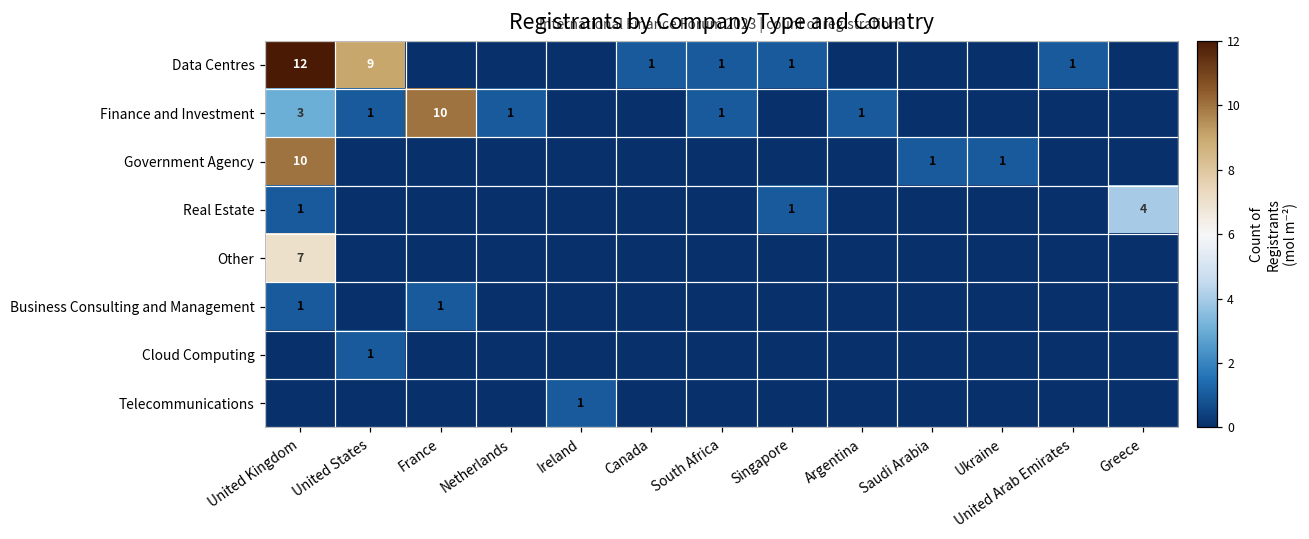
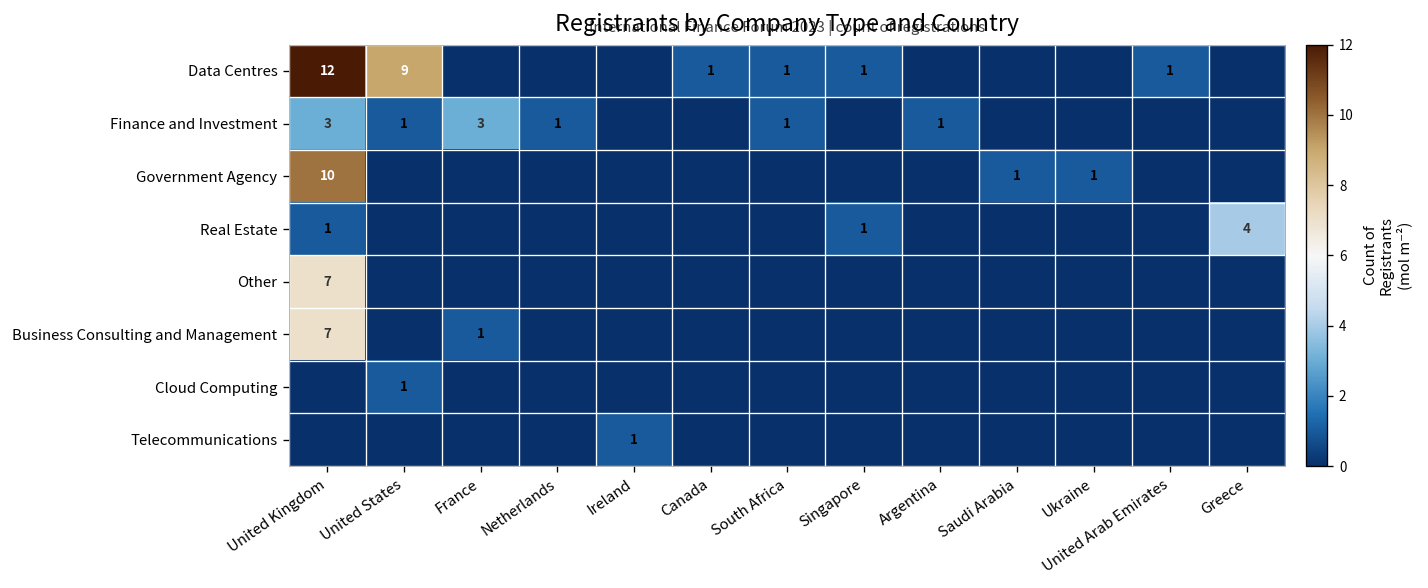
Finance and Investment, France: 10 -> 3
Business Consulting and Management, United Kingdom: 1 -> 7
